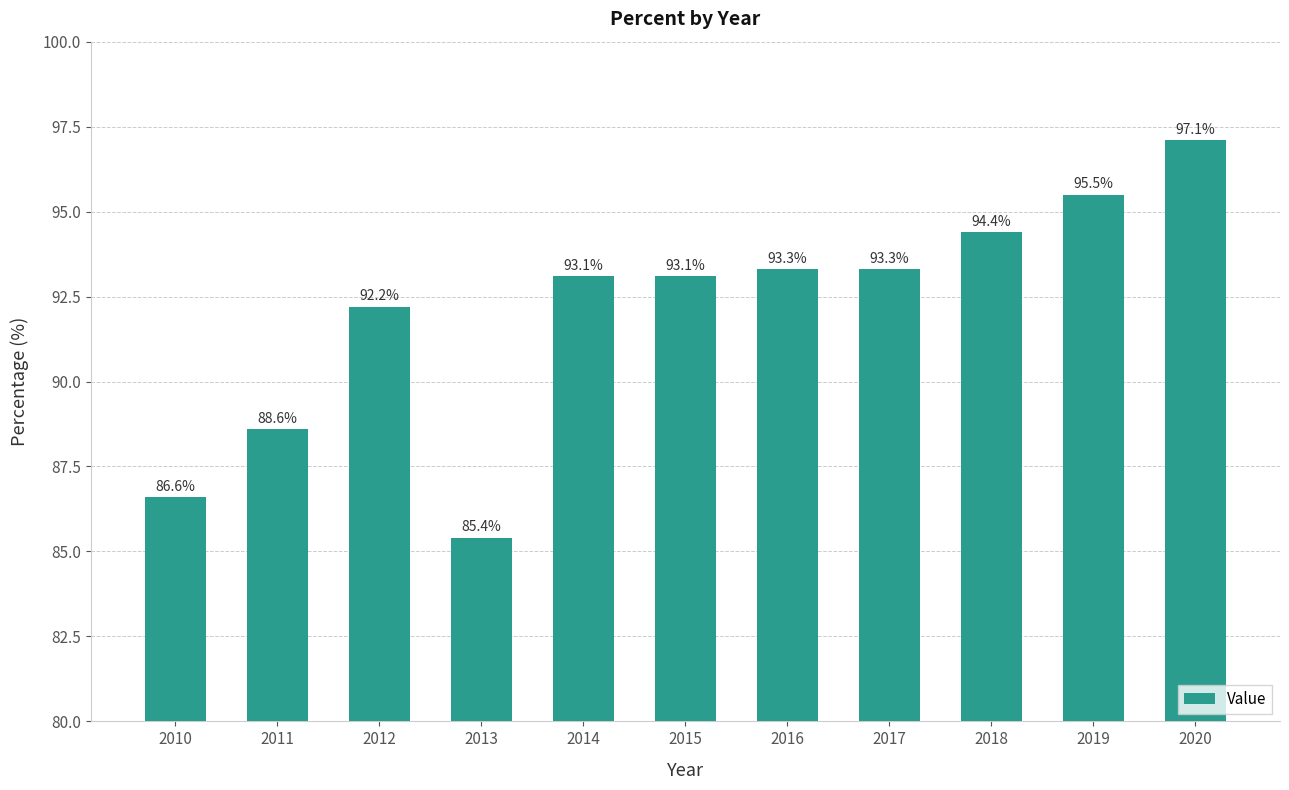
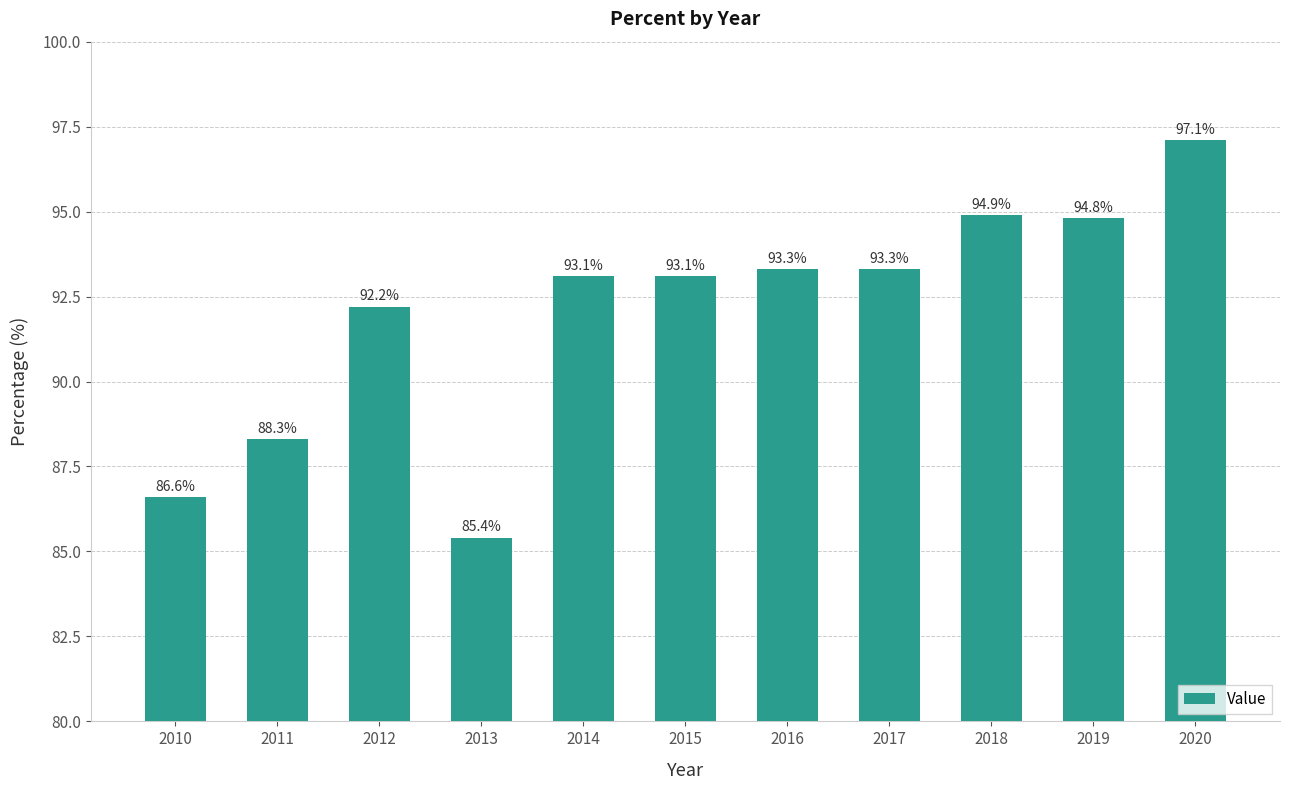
2011: 88.6% -> 88.3%
2018: 94.4% -> 94.9%
2019: 95.5% -> 94.8%
